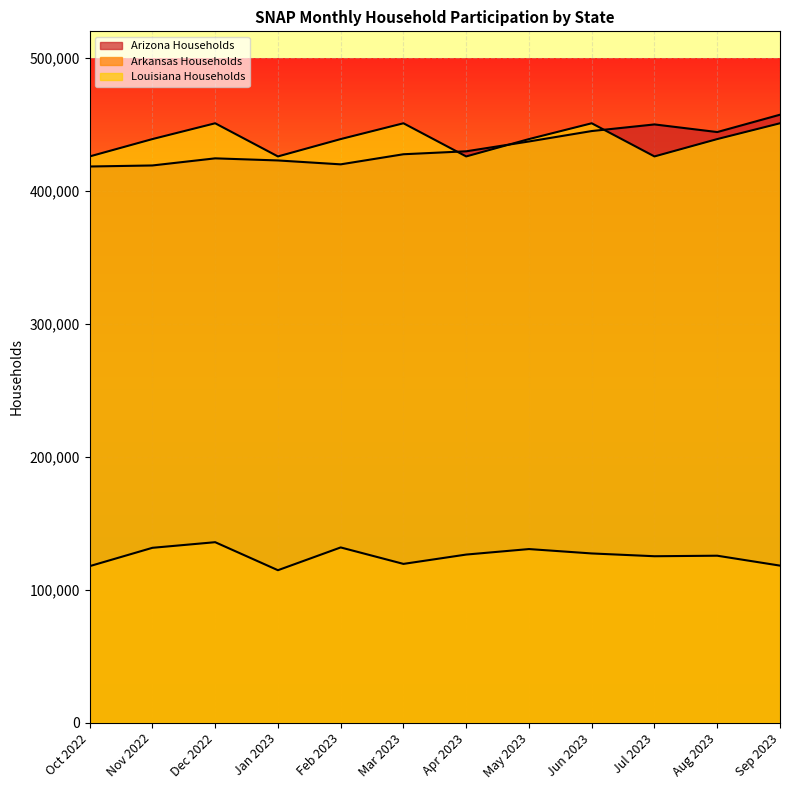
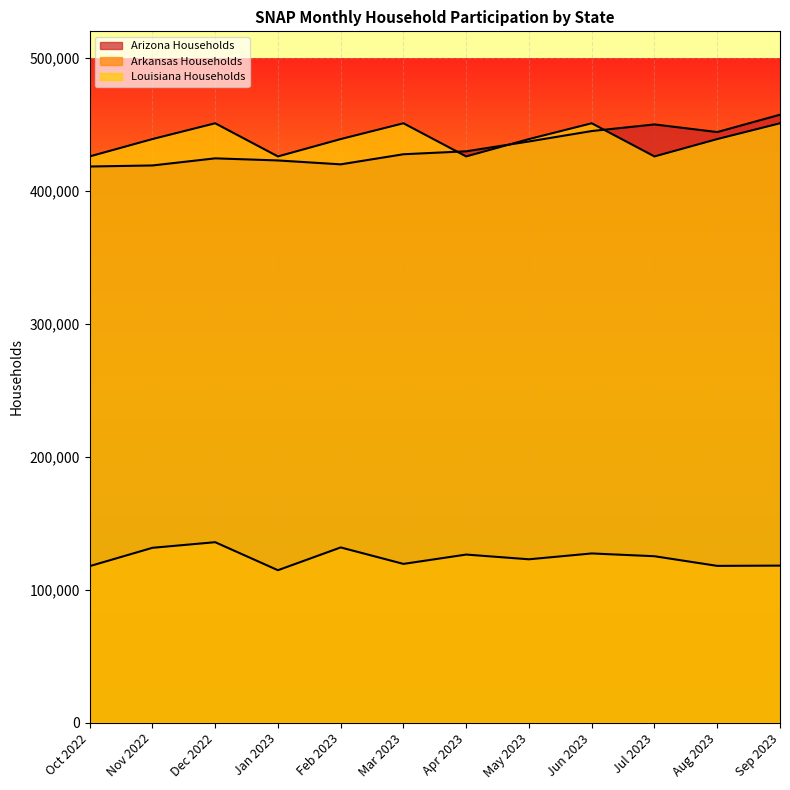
Arkansas Households, May 2023: 131,000 -> 123,000
Arkansas Households, Aug 2023: 126,000 -> 118,000
